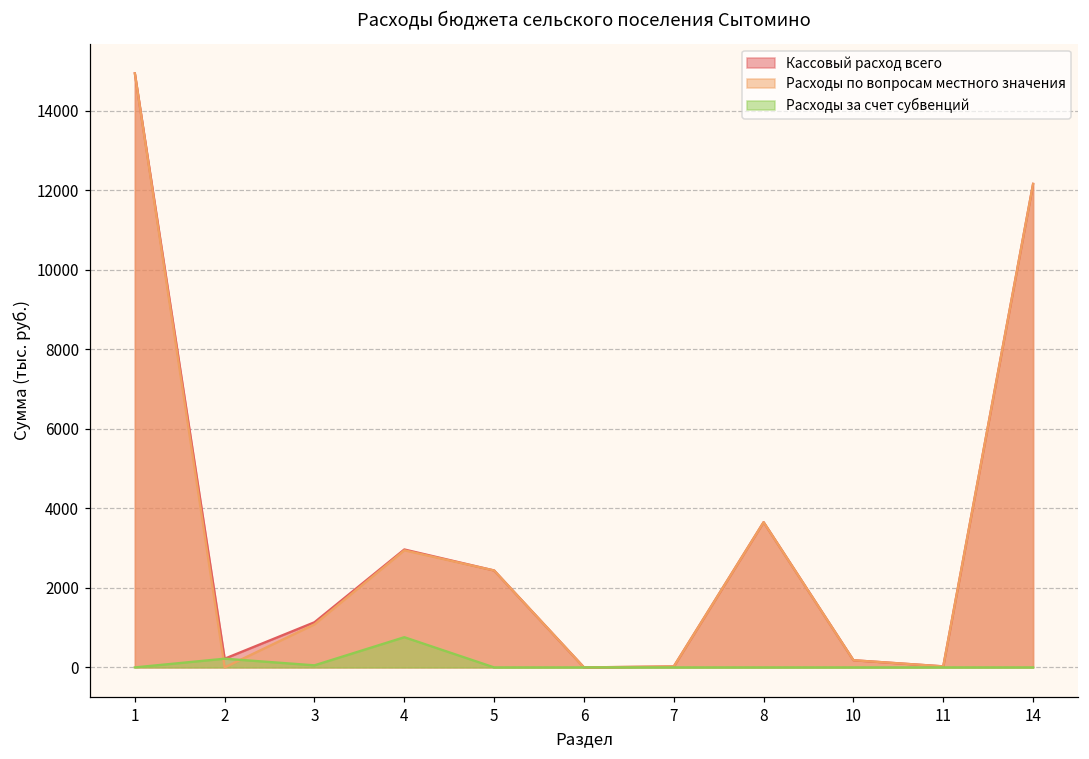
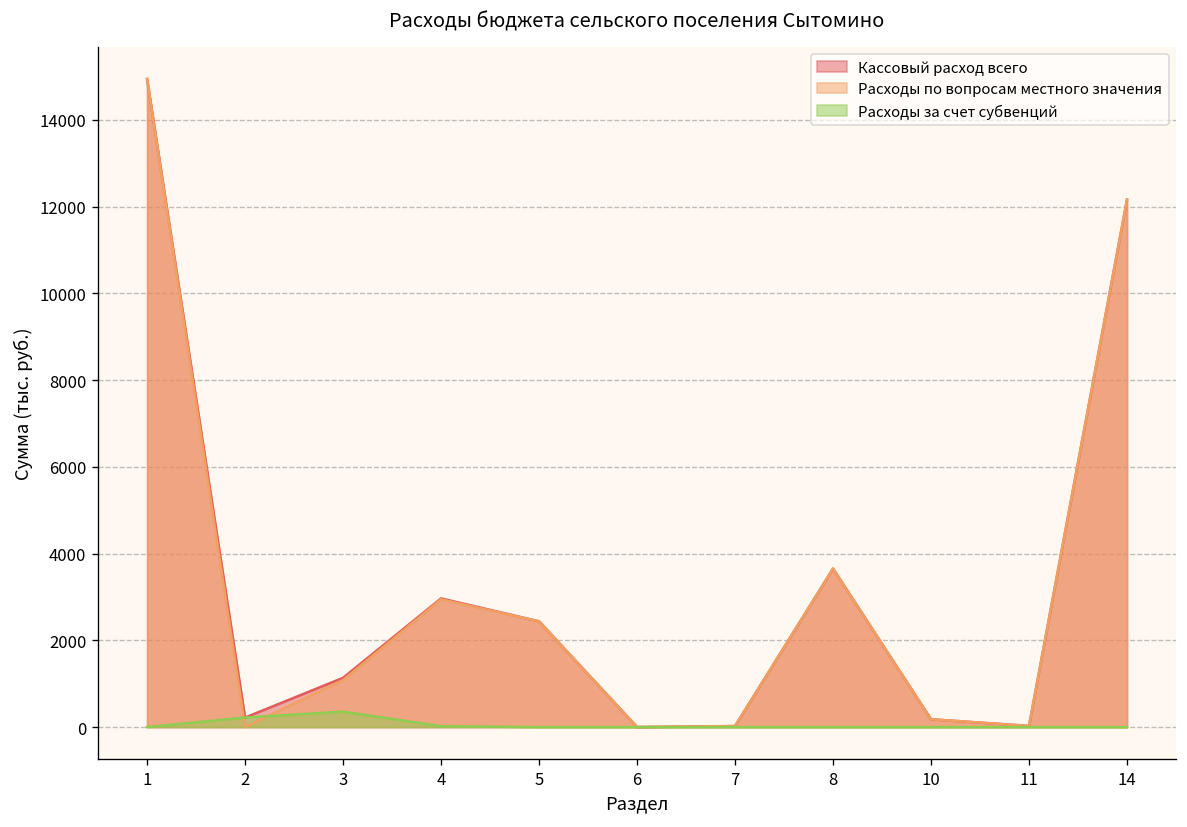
Расходы за счет субвенций, 3: 100 -> 400
Расходы за счет субвенций, 4: 800 -> 0
